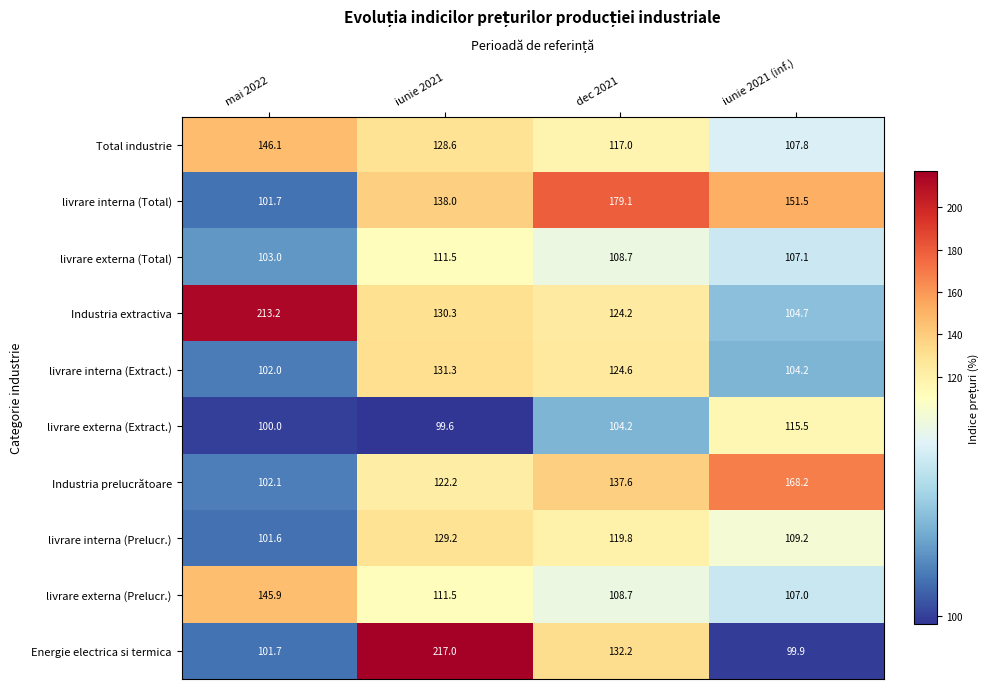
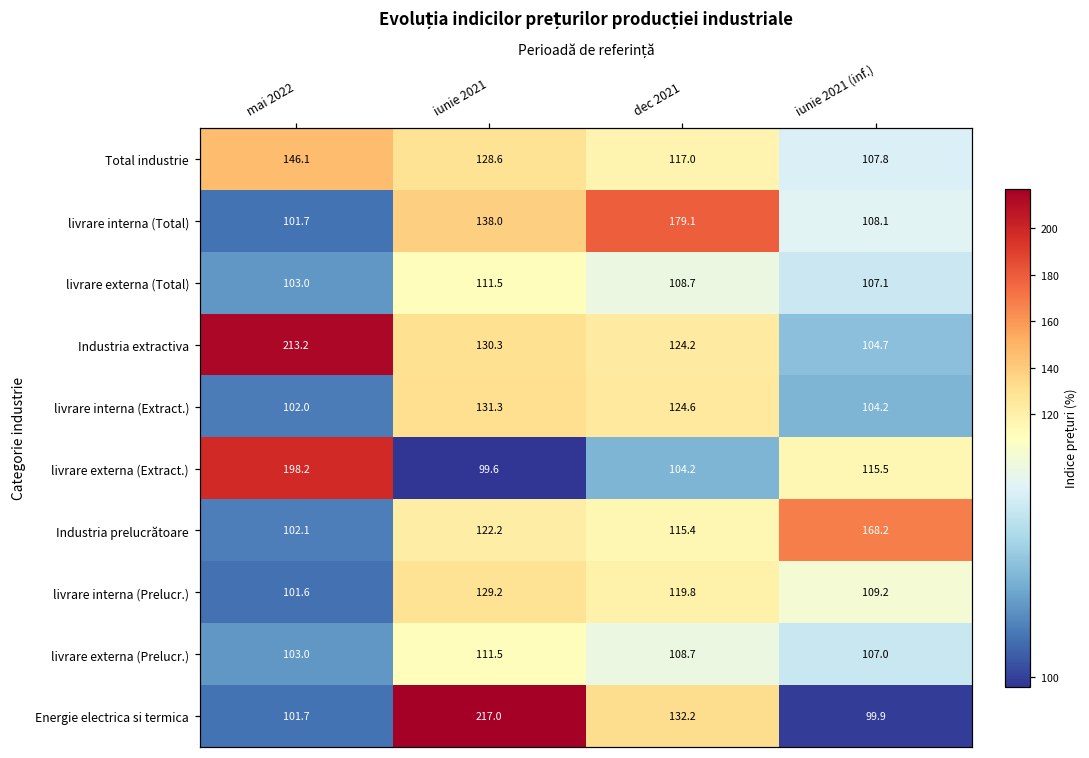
livrare interna (Total), iunie 2021 (inf.): 151.5 -> 108.1
livrare externa (Extract.), mai 2022: 100.0 -> 198.2
Industria prelucrătoare, dec 2021: 137.6 -> 115.4
livrare externa (Prelucr.), mai 2022: 145.9 -> 103.0
